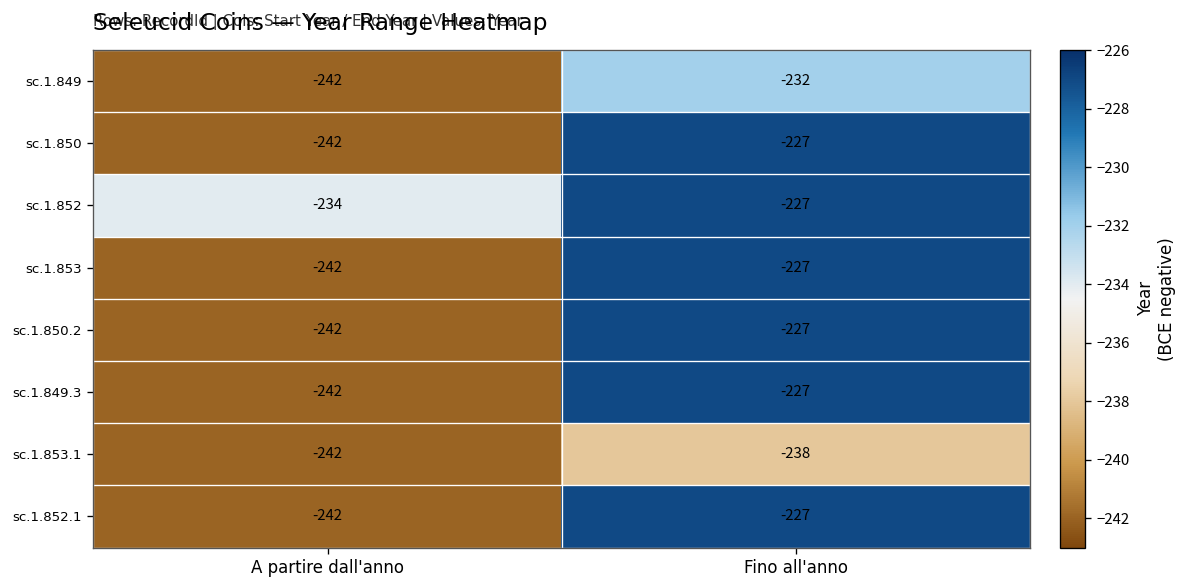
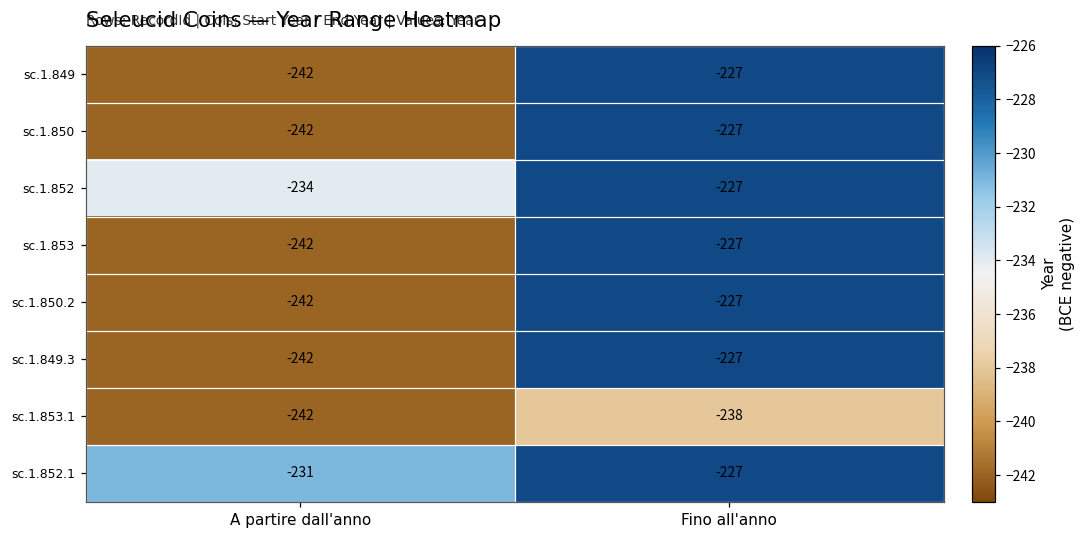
sc.1.849, Fino all'anno: -232 -> -227
sc.1.852.1, A partire dall'anno: -242 -> -231
